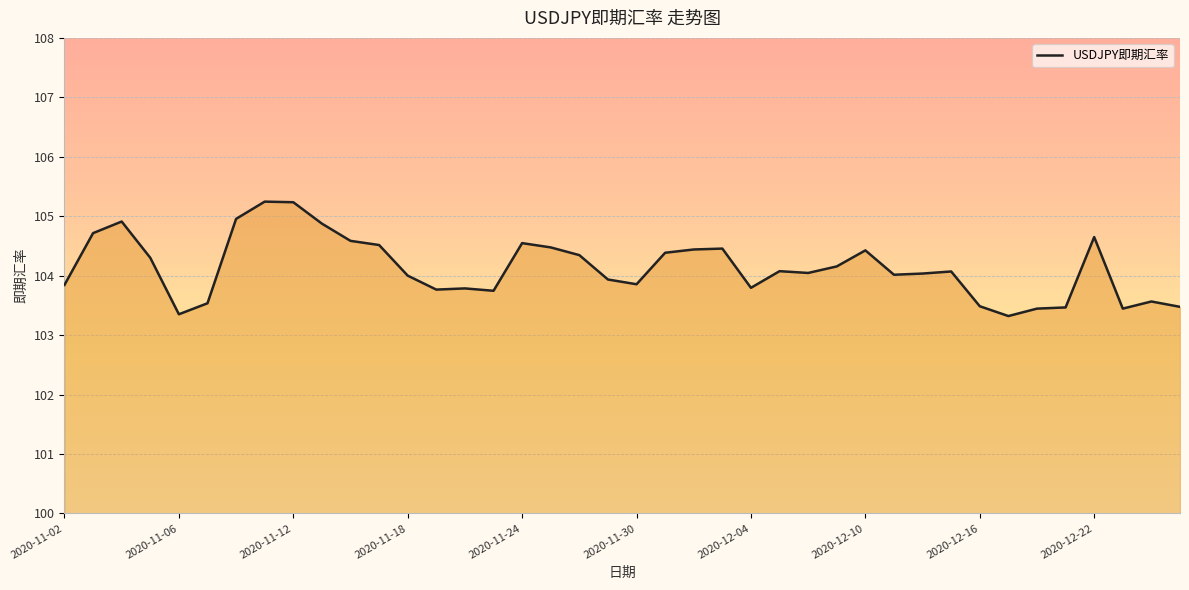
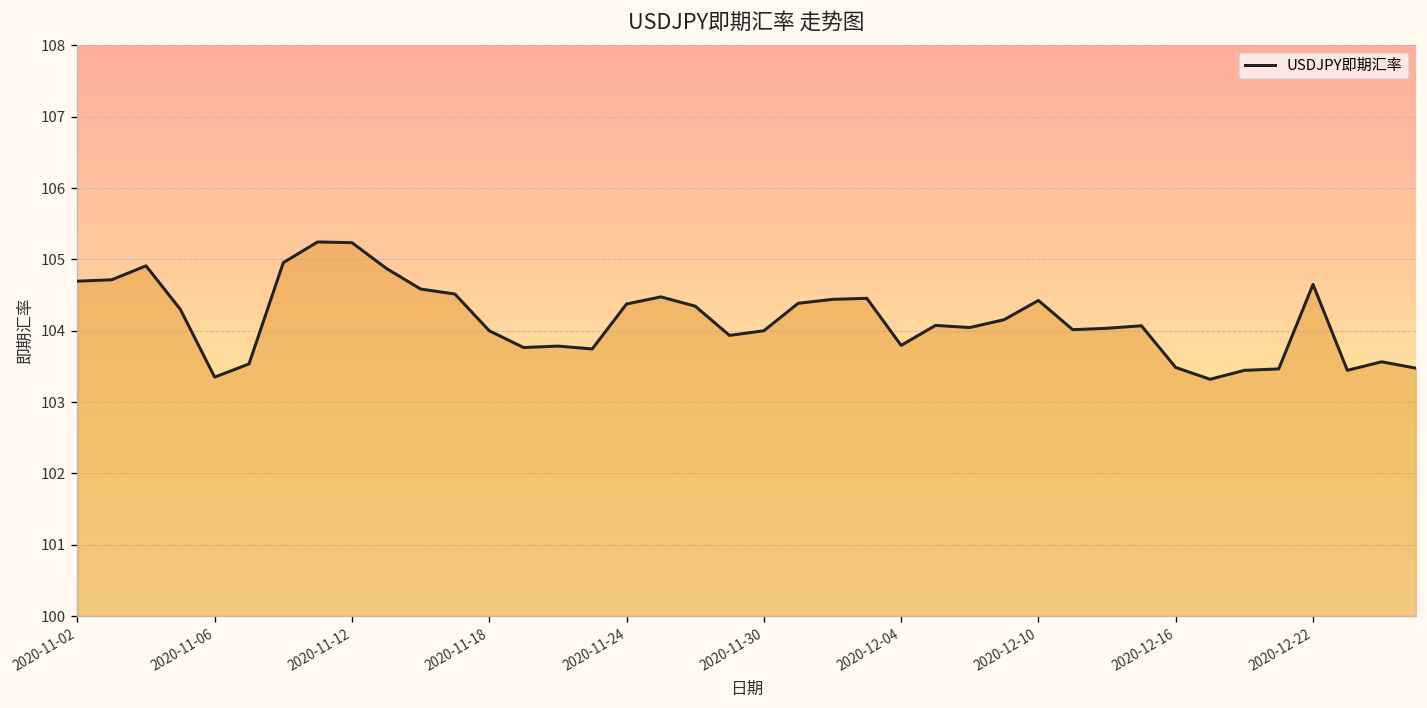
2020-11-02: 103.8 -> 104.7
2020-11-24: 104.5 -> 104.4
2020-11-30: 103.9 -> 104.0
